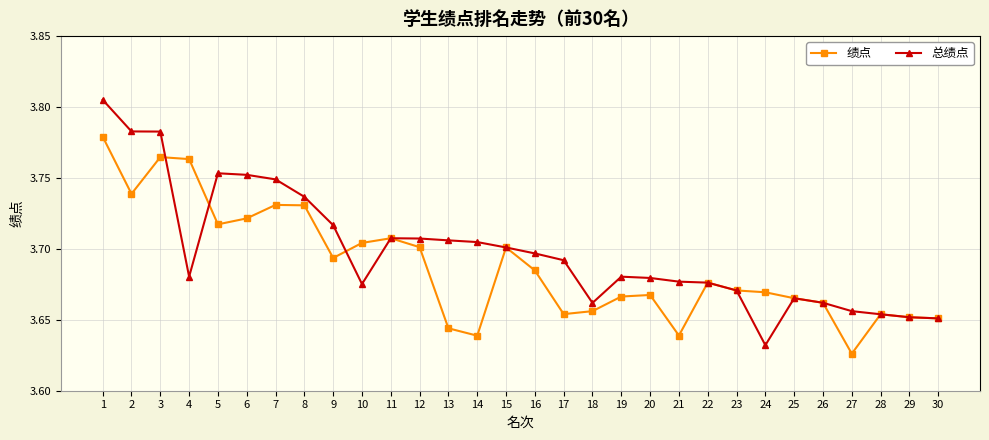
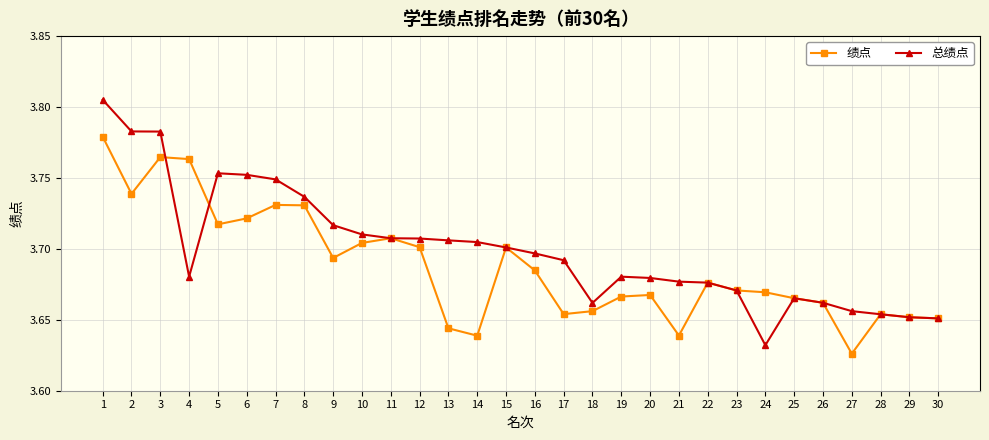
总绩点, 10: 3.675 -> 3.710
